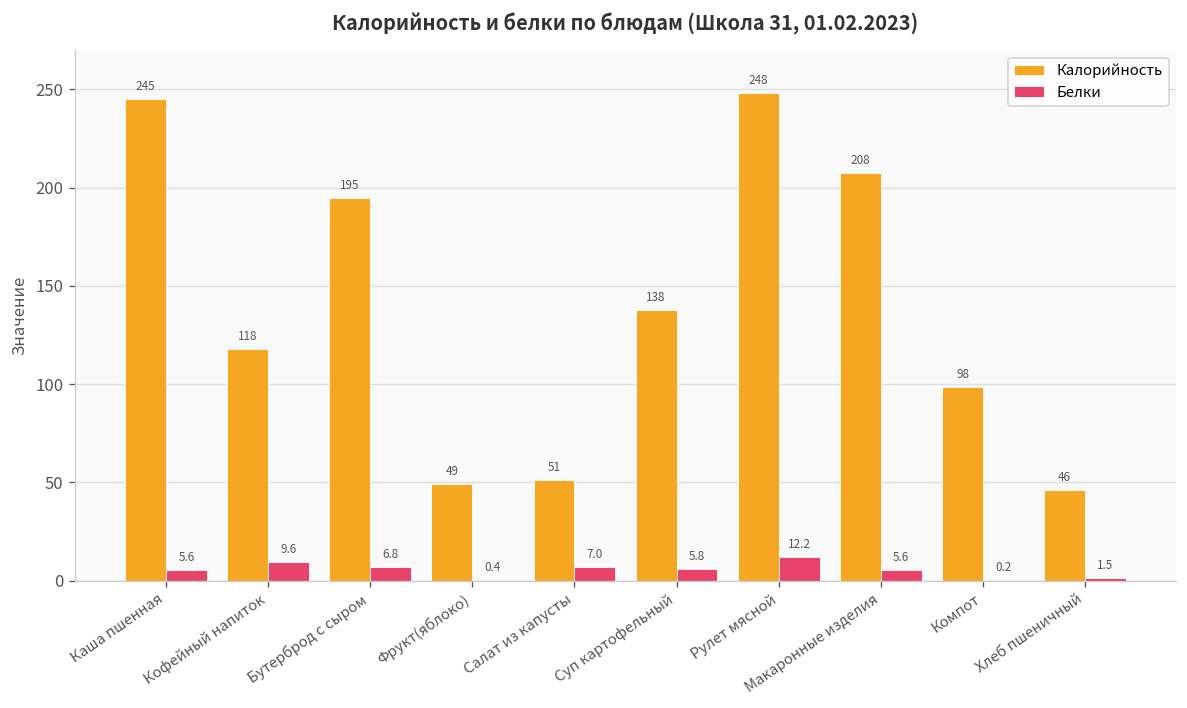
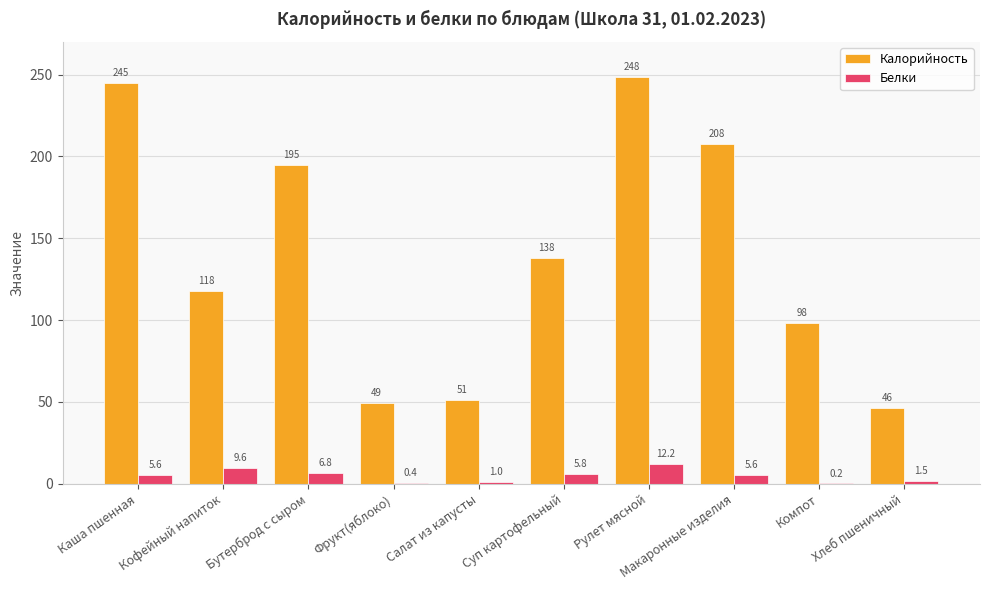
Белки, Салат из капусты: 7.0 -> 1.0
